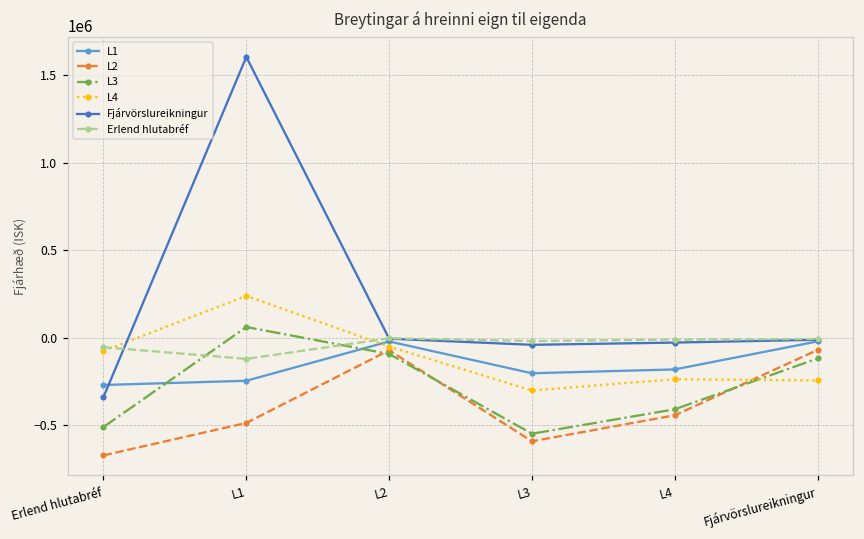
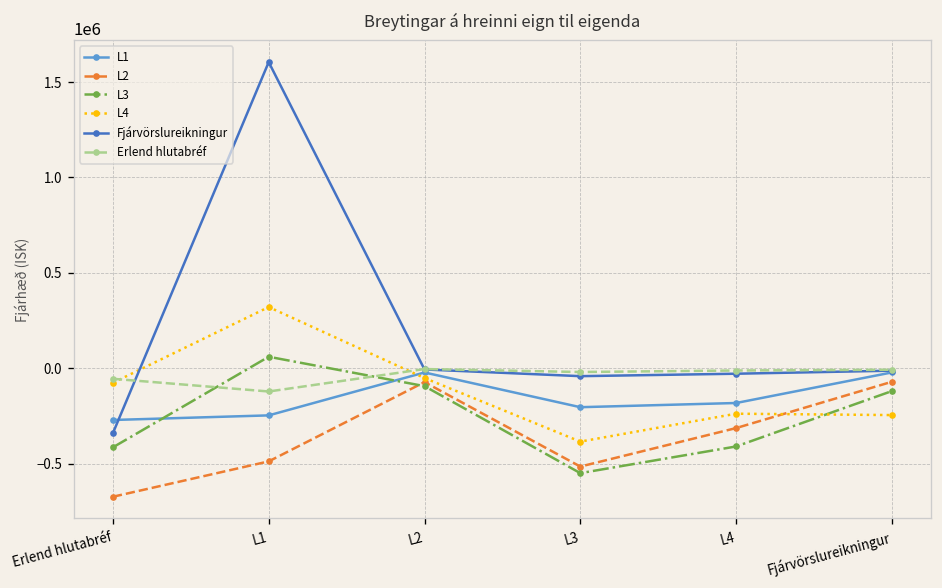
L3, Erlend hlutabréf: -510000 -> -410000
L4, L1: 240000 -> 320000
L2, L3: -590000 -> -520000
L4, L3: -300000 -> -380000
L2, L4: -440000 -> -310000
